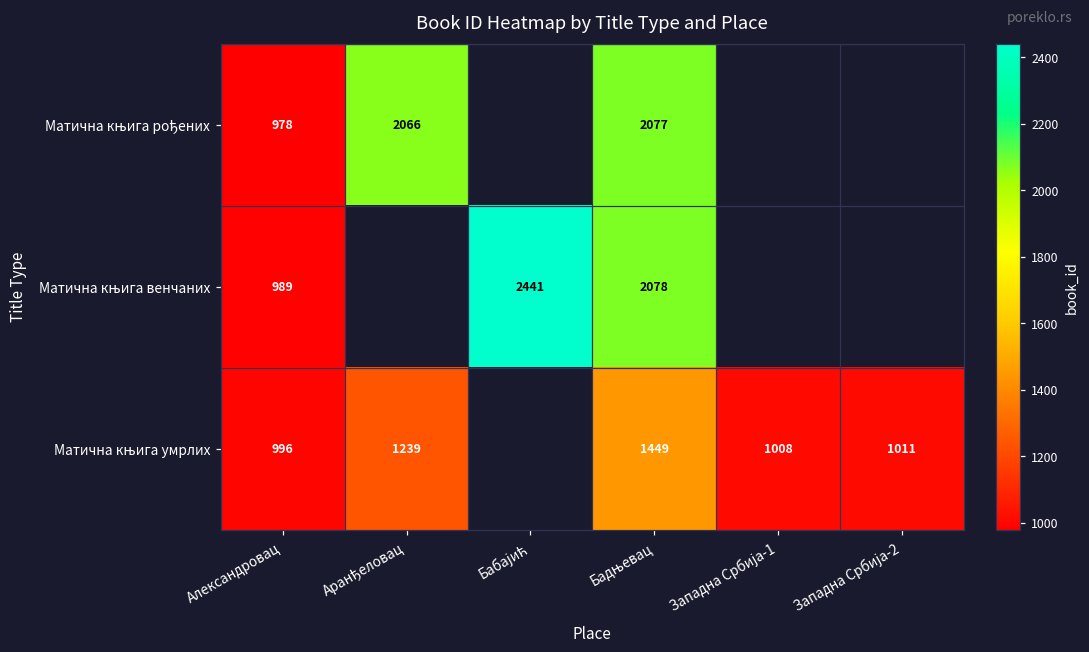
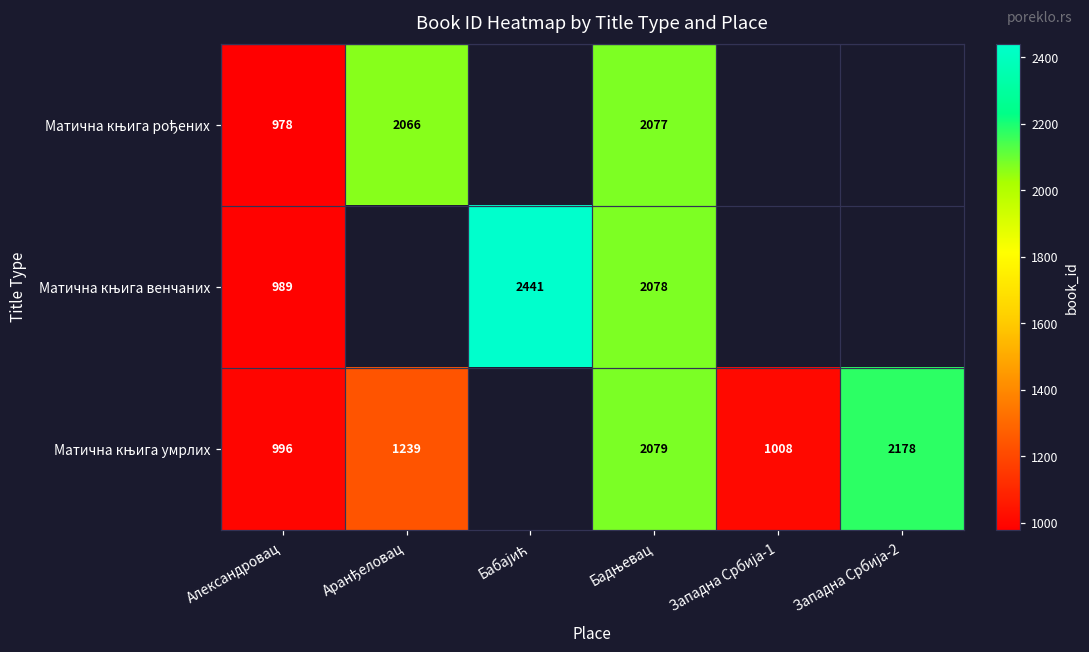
Матична књига умрлих, Бадњевац: 1449 -> 2079
Матична књига умрлих, Западна Србија-2: 1011 -> 2178
